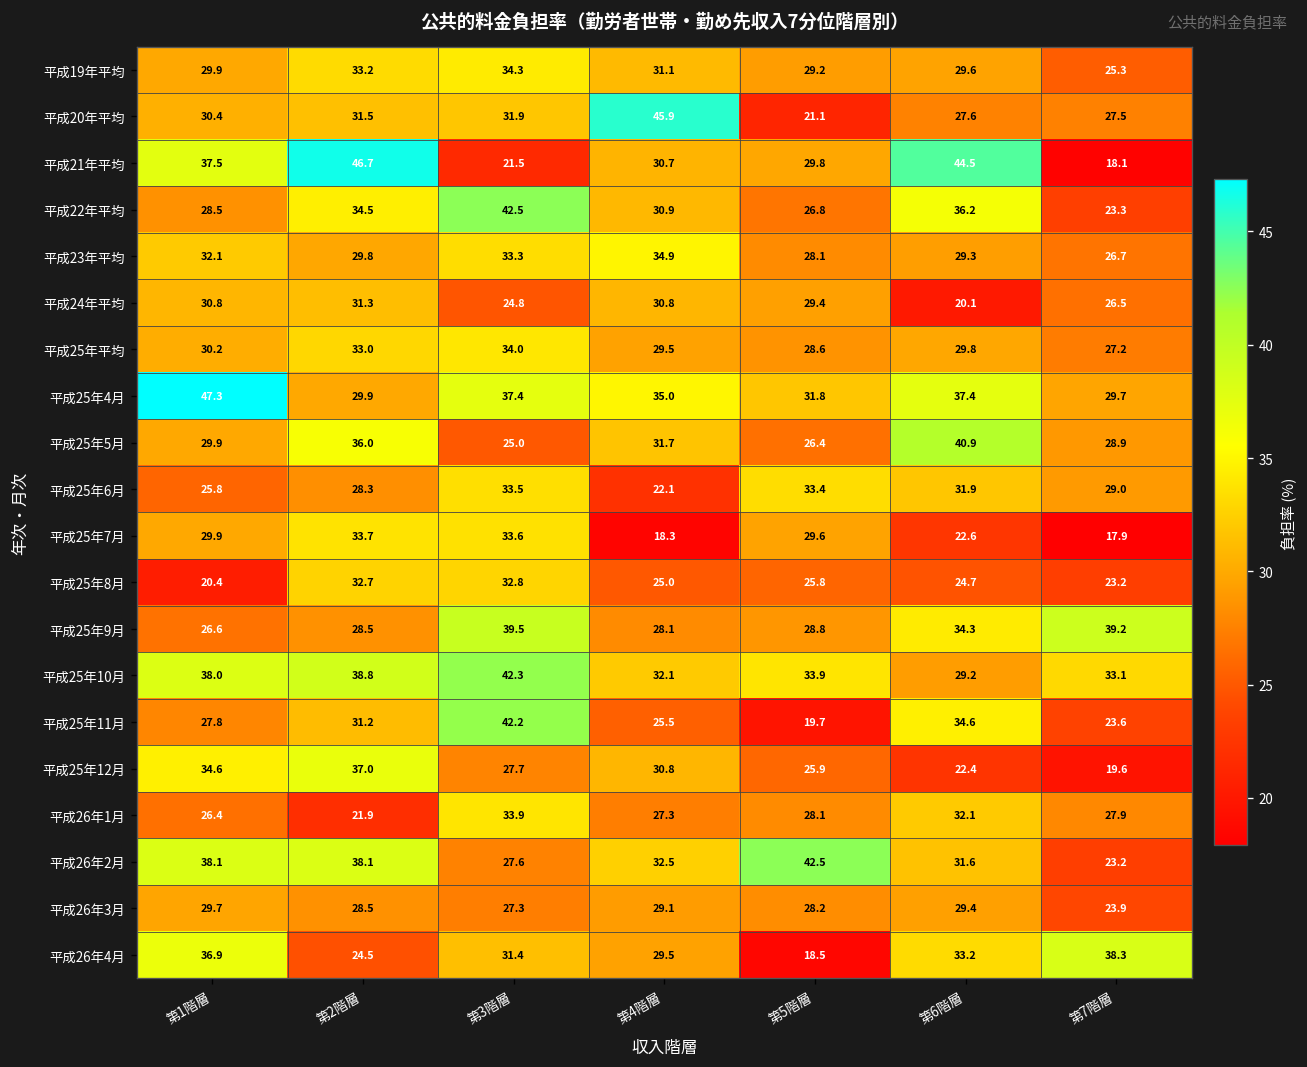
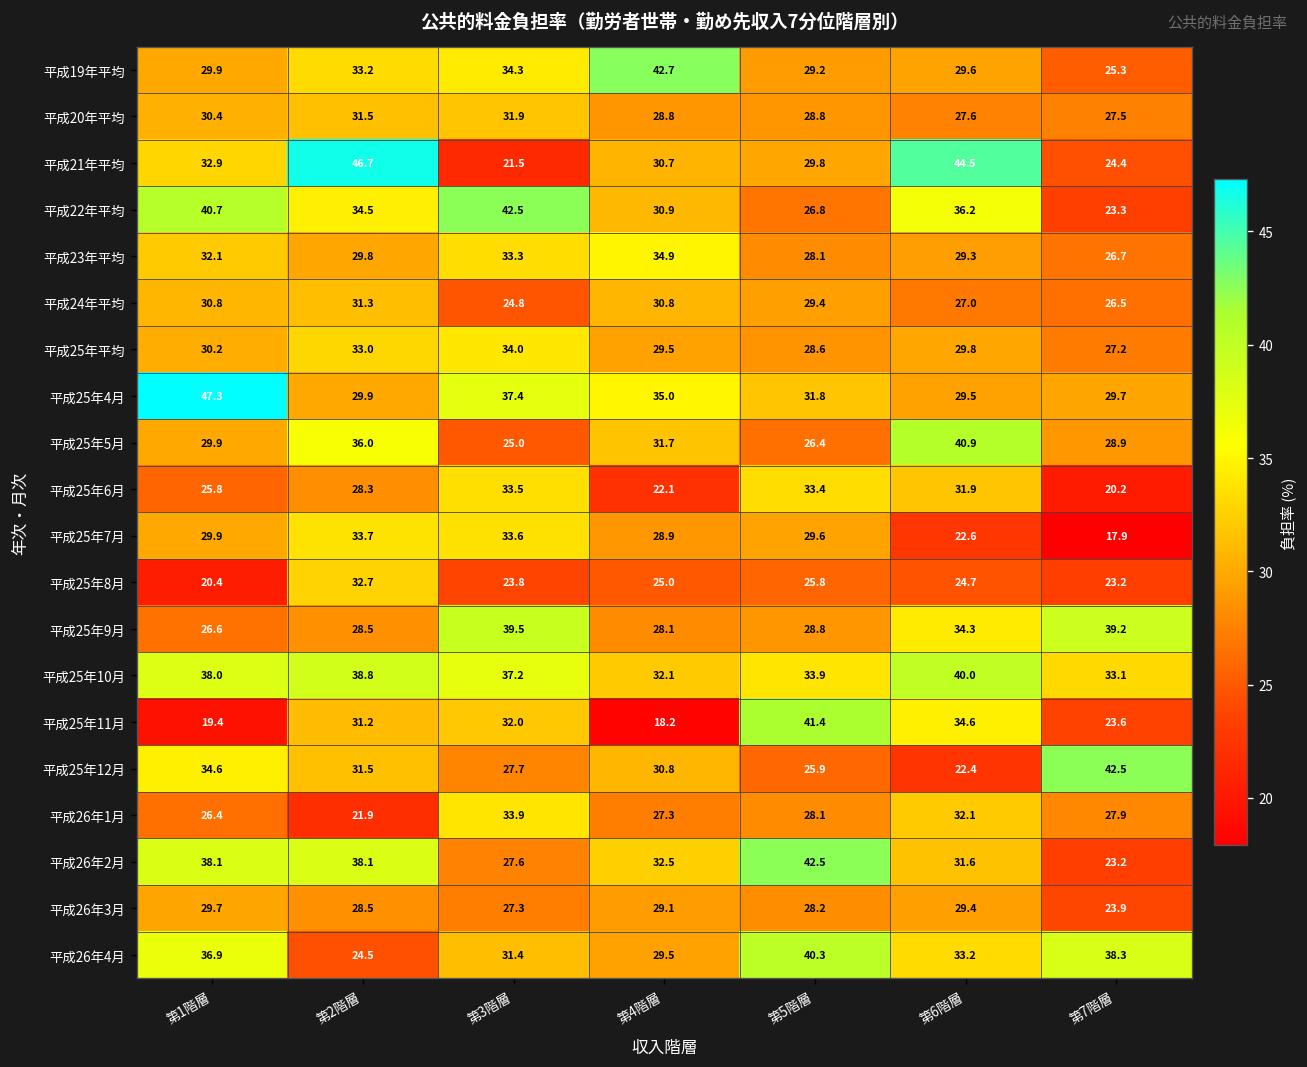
平成19年平均, 第4階層: 31.1 -> 42.7
平成20年平均, 第4階層: 45.9 -> 28.8
平成20年平均, 第5階層: 21.1 -> 28.8
平成21年平均, 第1階層: 37.5 -> 32.9
平成21年平均, 第7階層: 18.1 -> 24.4
平成22年平均, 第1階層: 28.5 -> 40.7
平成24年平均, 第6階層: 20.1 -> 27.0
平成25年4月, 第6階層: 37.4 -> 29.5
平成25年6月, 第7階層: 29.0 -> 20.2
平成25年7月, 第4階層: 18.3 -> 28.9
平成25年8月, 第3階層: 32.8 -> 23.8
平成25年10月, 第3階層: 42.3 -> 37.2
平成25年10月, 第6階層: 29.2 -> 40.0
平成25年11月, 第1階層: 27.8 -> 19.4
平成25年11月, 第3階層: 42.2 -> 32.0
平成25年11月, 第4階層: 25.5 -> 18.2
平成25年11月, 第5階層: 19.7 -> 41.4
平成25年12月, 第2階層: 37.0 -> 31.5
平成25年12月, 第7階層: 19.6 -> 42.5
平成26年4月, 第5階層: 18.5 -> 40.3
